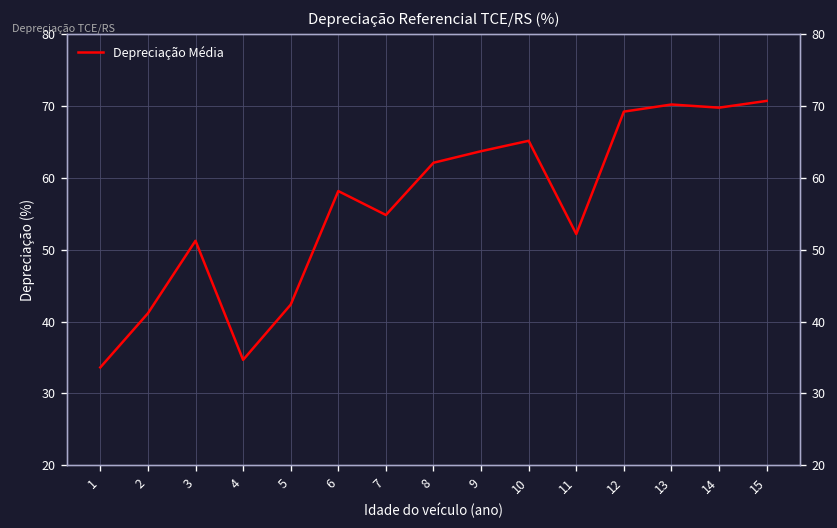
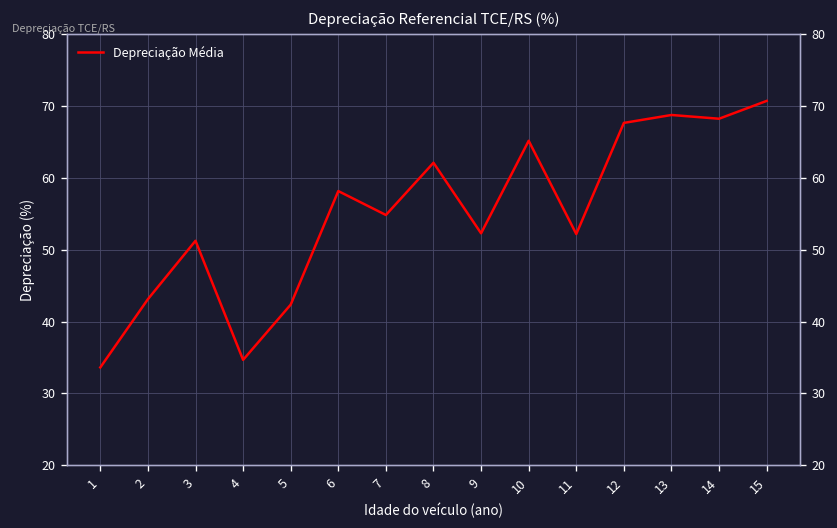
2: 41 -> 43
9: 64 -> 52
12: 69 -> 68
13: 70 -> 69
14: 70 -> 68
